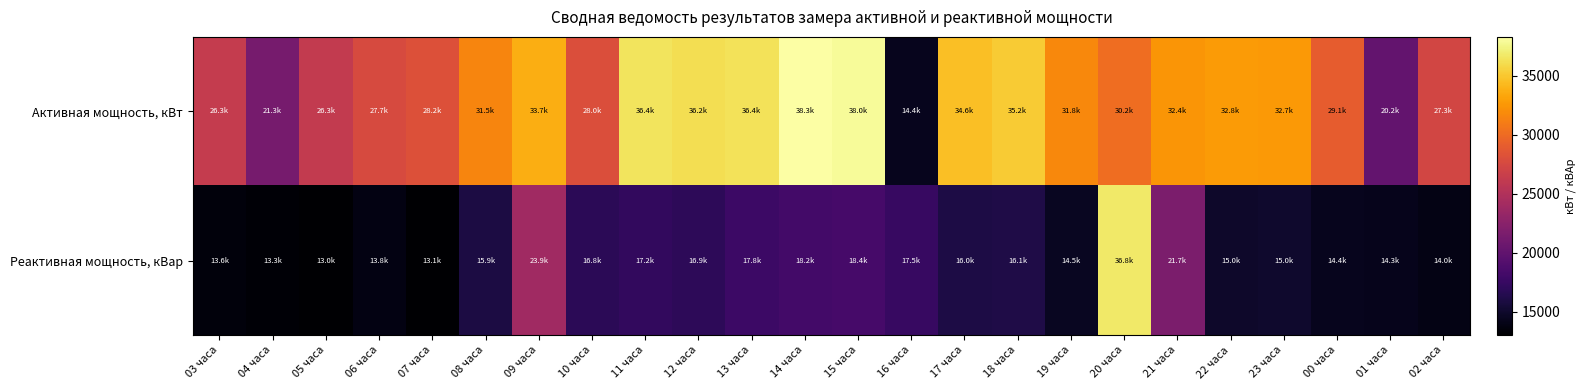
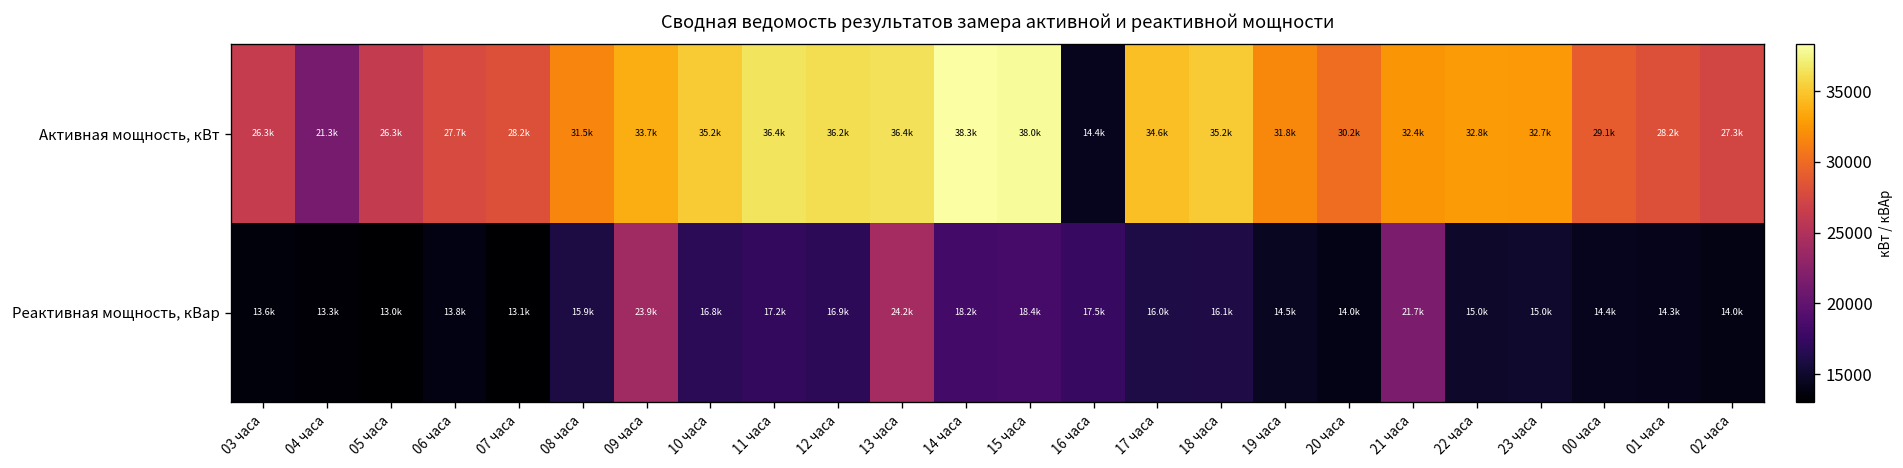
Активная мощность, кВт, 10 часа: 28.0k -> 35.2k
Активная мощность, кВт, 01 часа: 20.2k -> 28.2k
Реактивная мощность, кВар, 13 часа: 17.8k -> 24.2k
Реактивная мощность, кВар, 20 часа: 36.8k -> 14.0k
